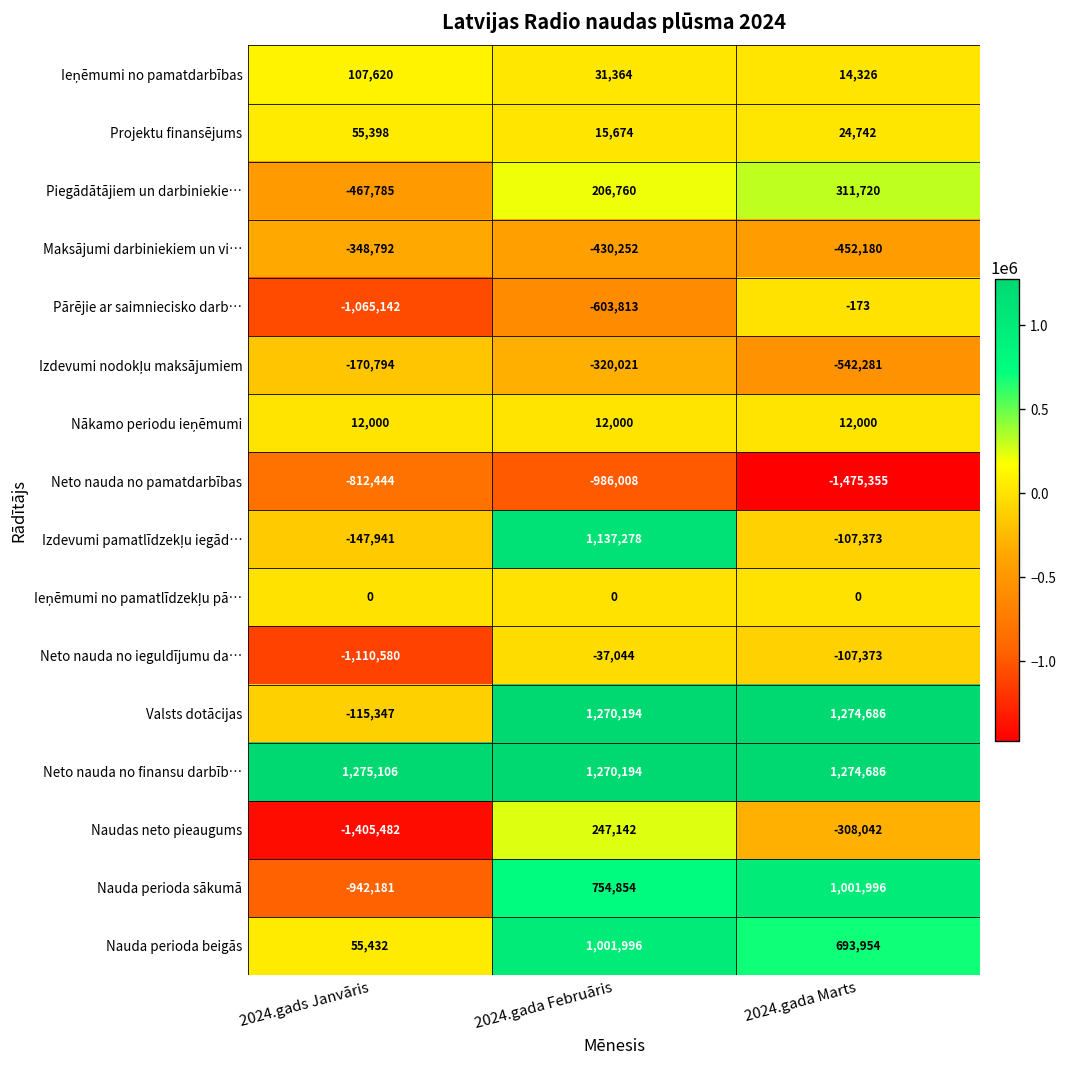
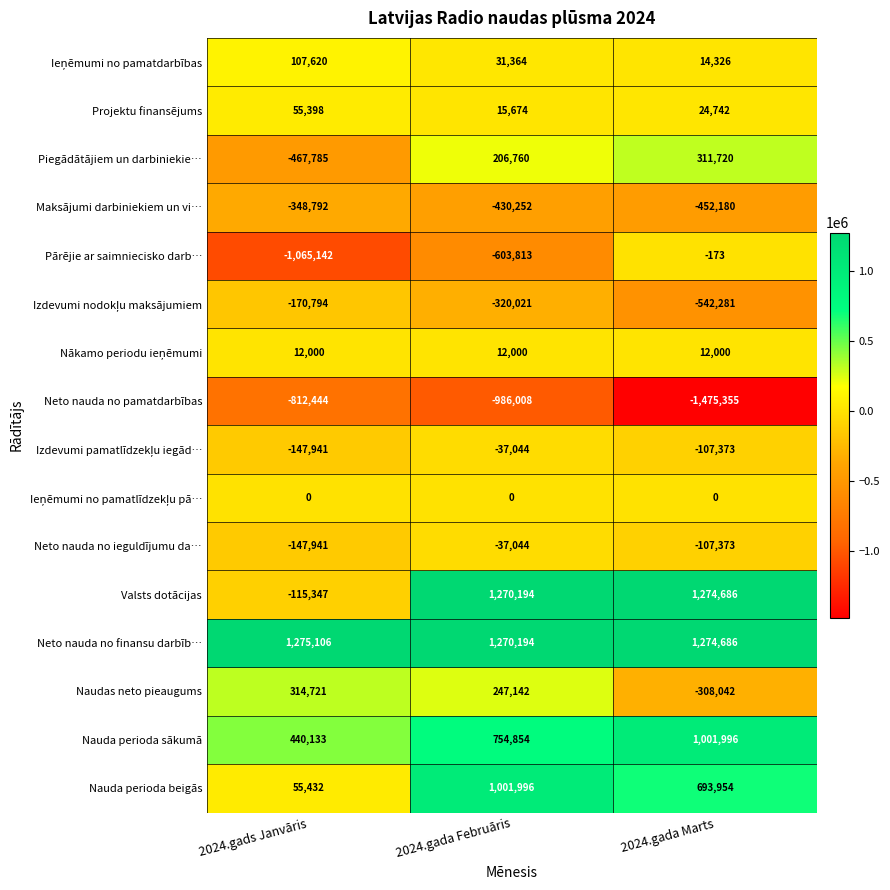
Izdevumi pamatlīdzekļu iegād…, 2024.gada Februāris: 1,137,278 -> -37,044
Neto nauda no ieguldījumu da…, 2024.gads Janvāris: -1,110,580 -> -147,941
Naudas neto pieaugums, 2024.gads Janvāris: -1,405,482 -> 314,721
Nauda perioda sākumā, 2024.gads Janvāris: -942,181 -> 440,133
